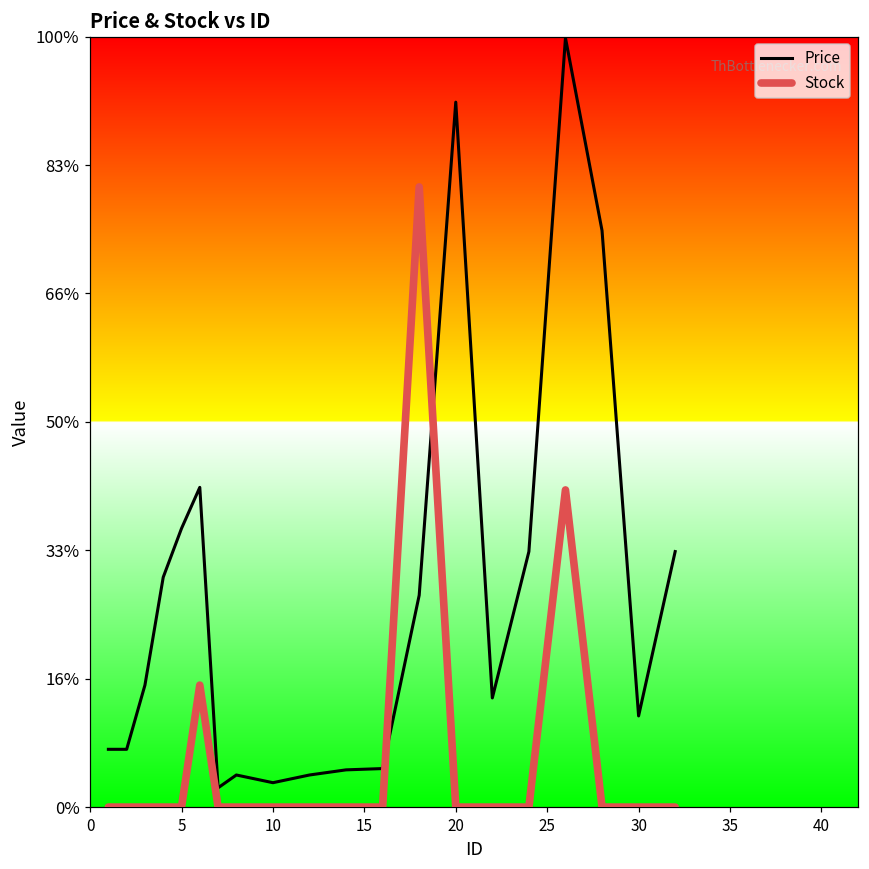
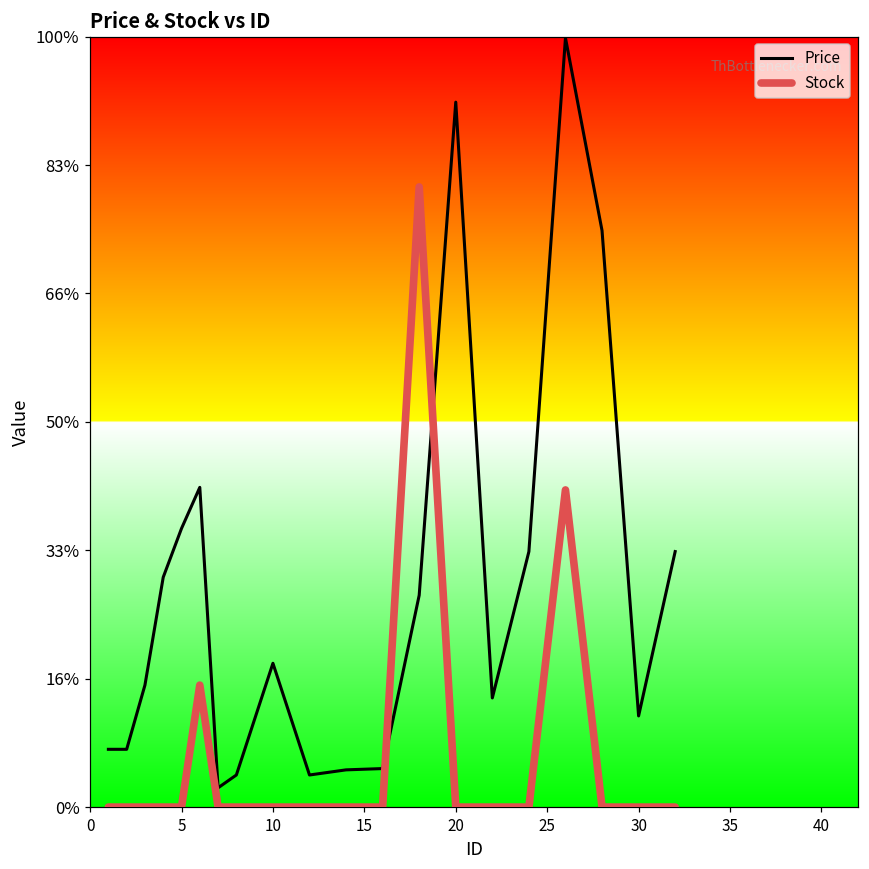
Price, 10: 3% -> 19%
